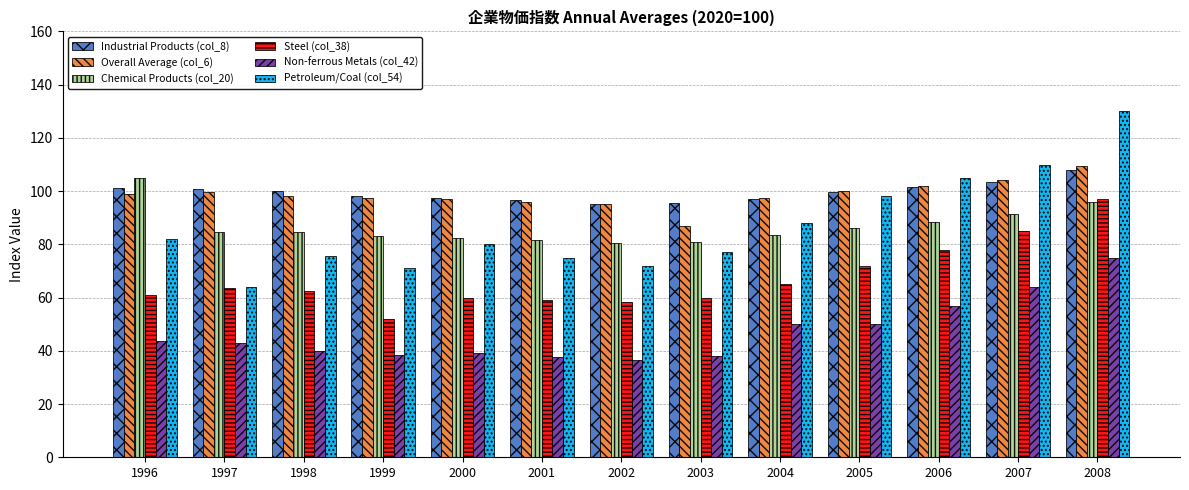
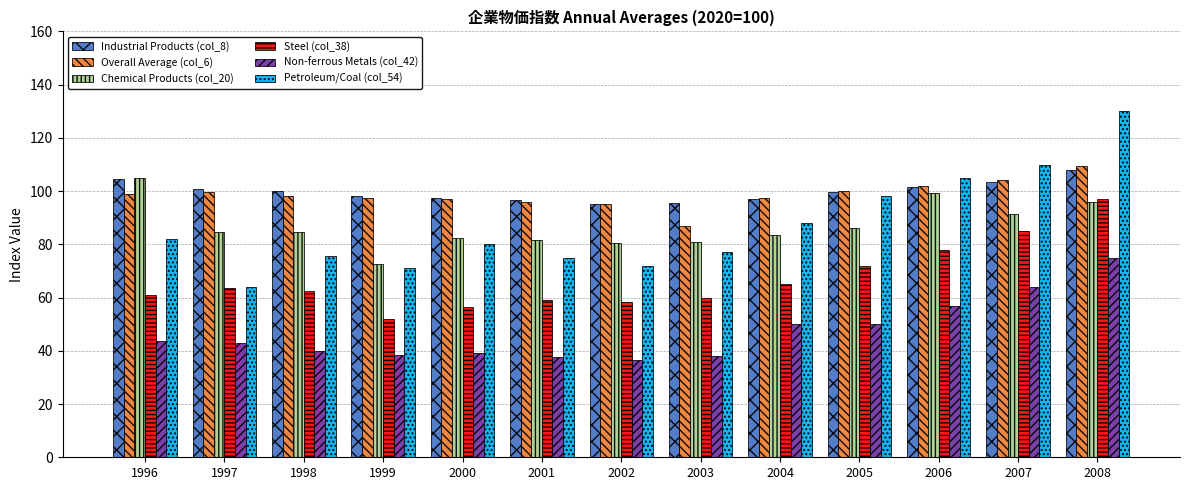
Industrial Products (col_8), 1996: 101 -> 105
Chemical Products (col_20), 1999: 83 -> 73
Steel (col_38), 2000: 60 -> 57
Chemical Products (col_20), 2006: 89 -> 99
